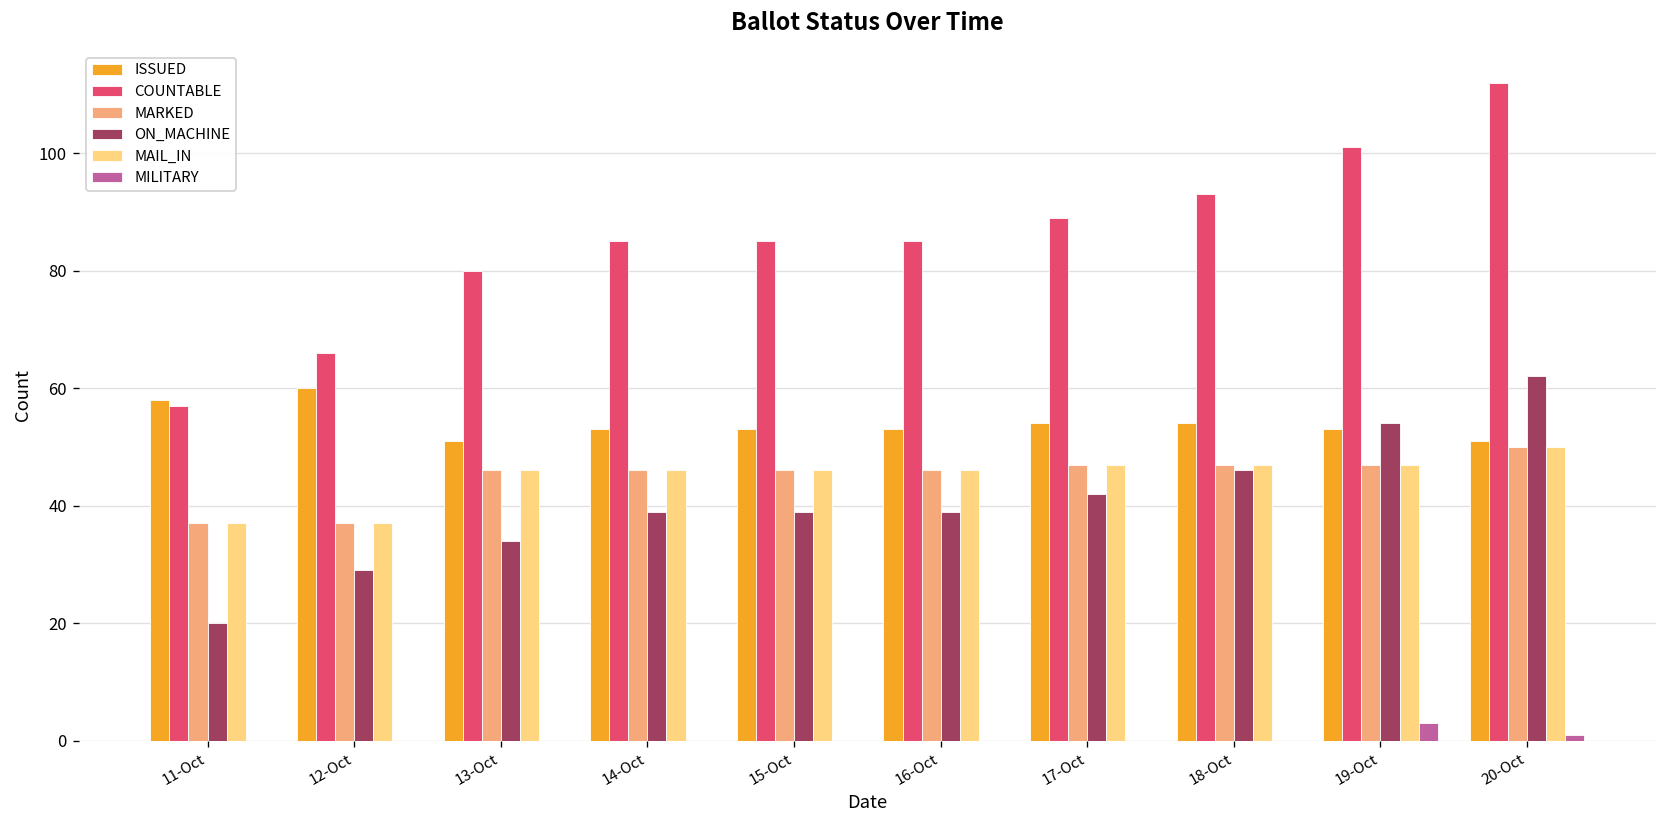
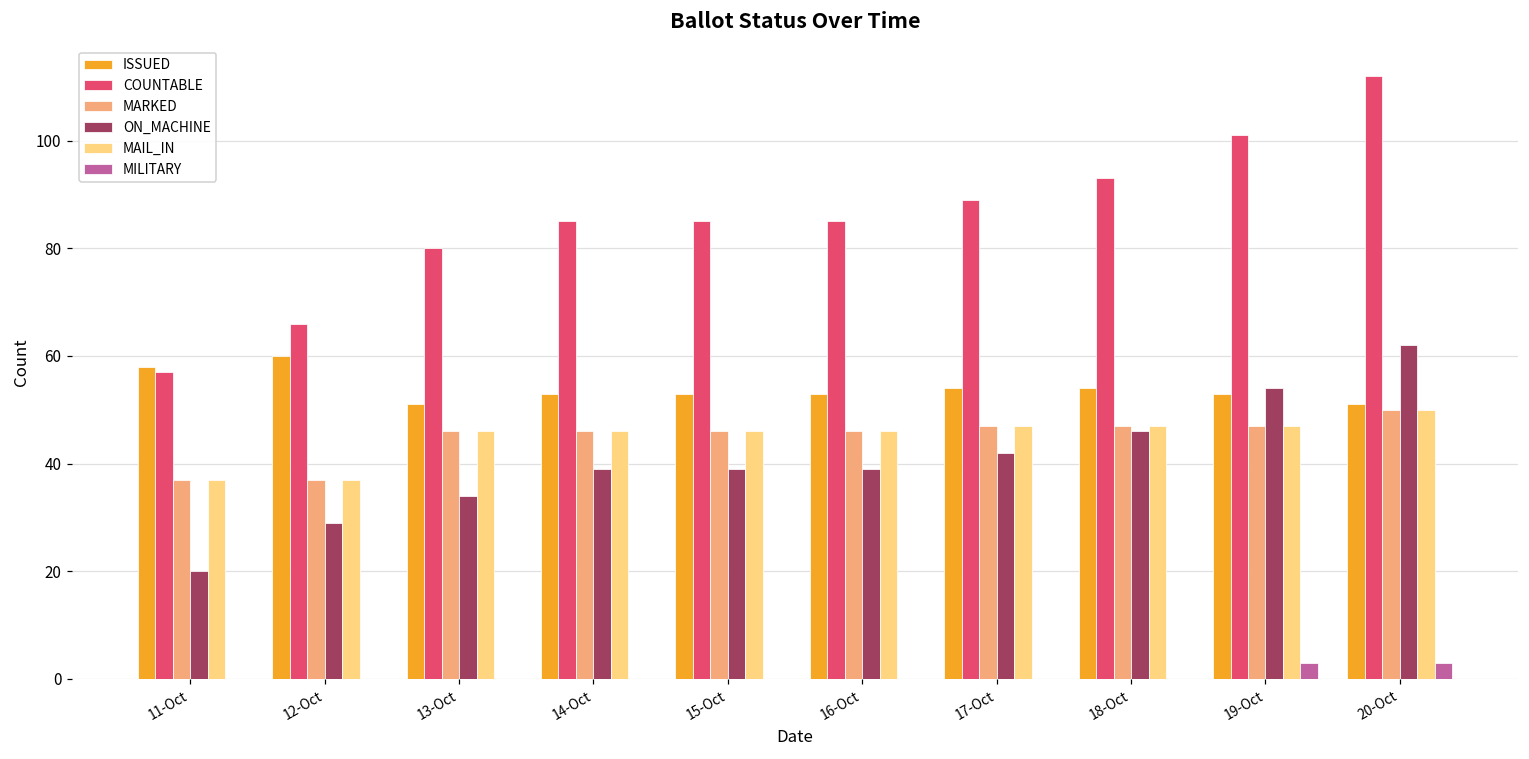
MILITARY, 20-Oct: 1 -> 3
